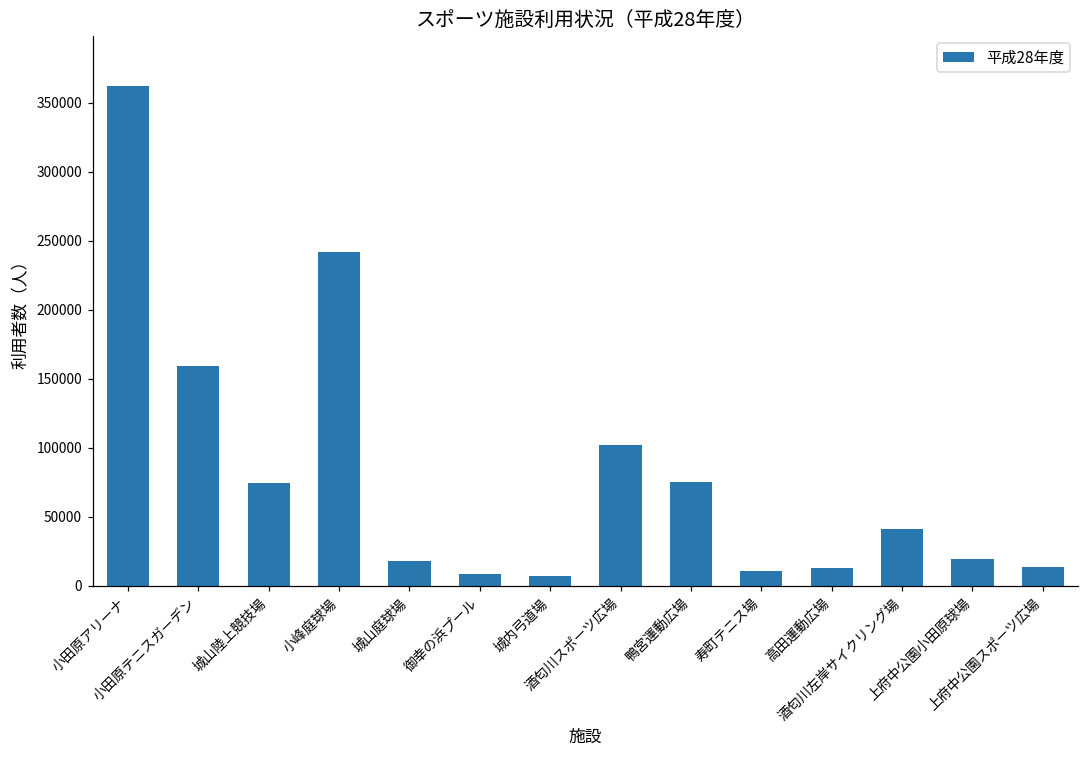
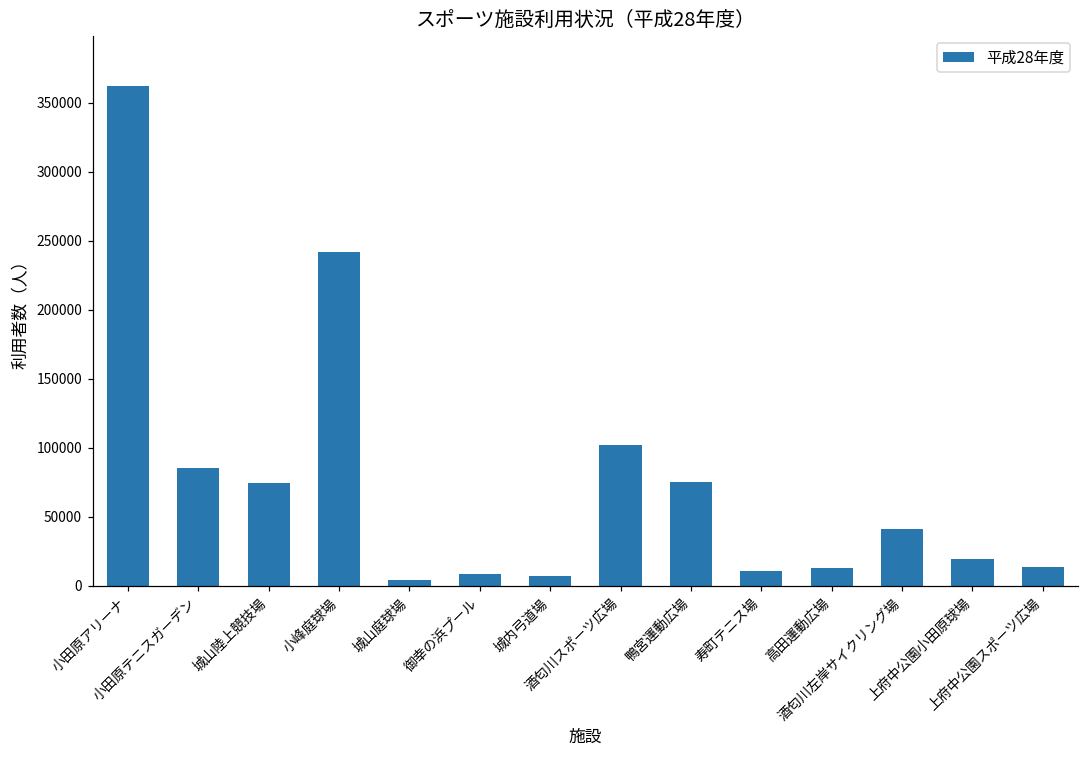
小田原テニスガーデン: 159000 -> 85000
城山庭球場: 18000 -> 4000
